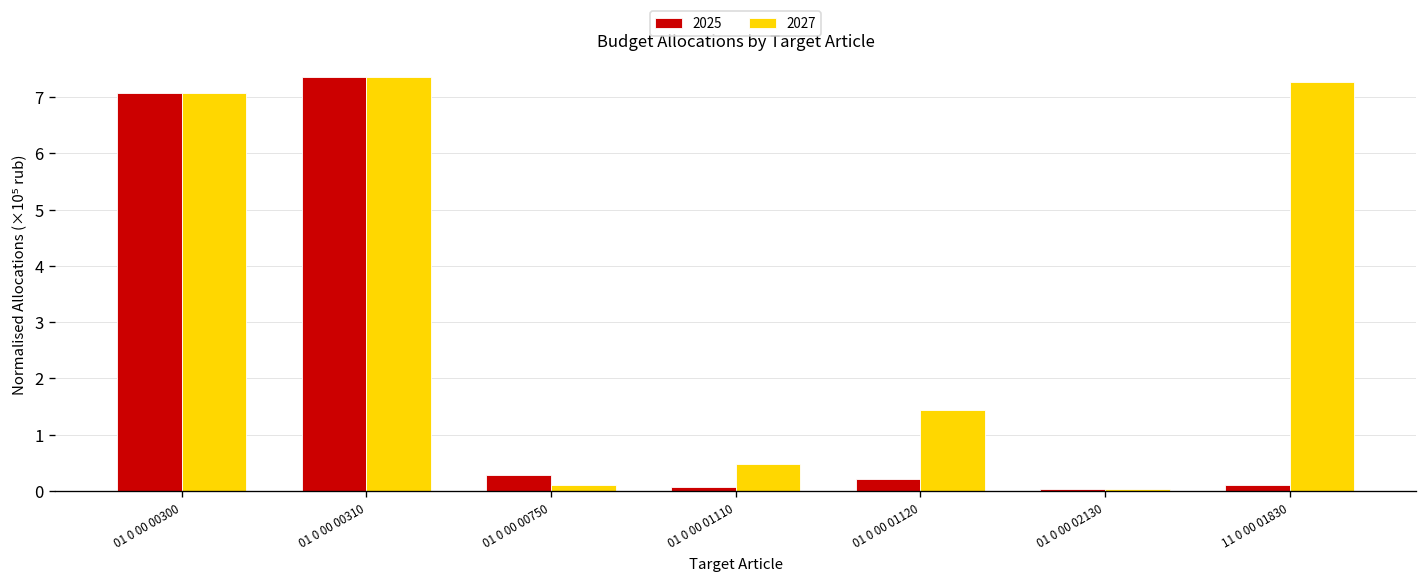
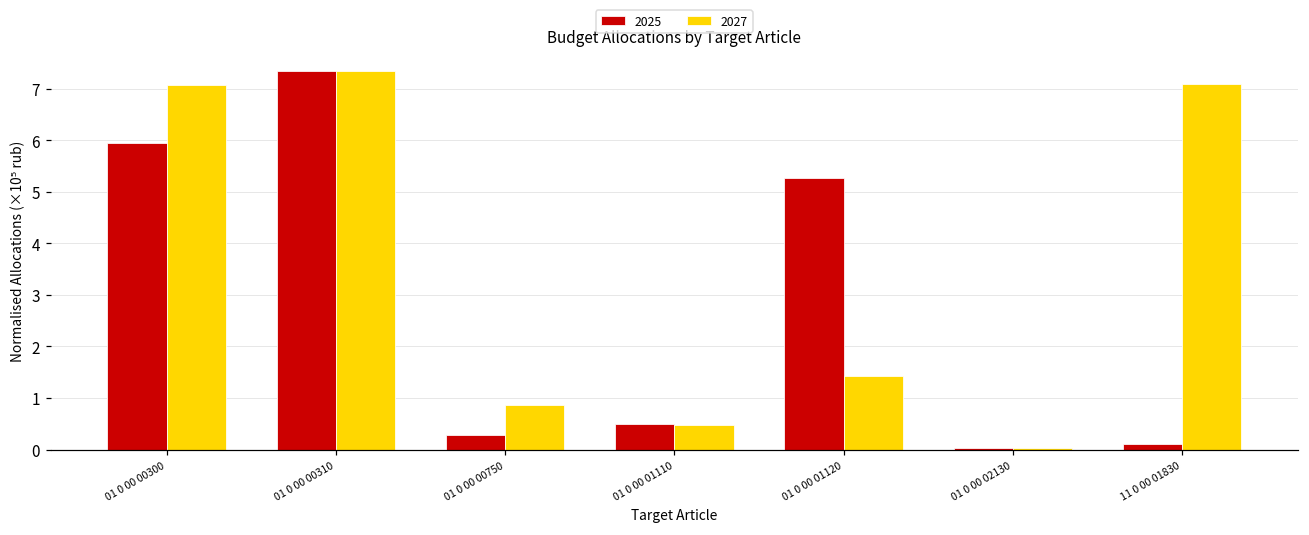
2025, 01 0 00 00300: 7.1 -> 5.9
2027, 01 0 00 00750: 0.1 -> 0.9
2025, 01 0 00 01110: 0.1 -> 0.5
2025, 01 0 00 01120: 0.2 -> 5.3
2027, 11 0 00 01830: 7.3 -> 7.1
